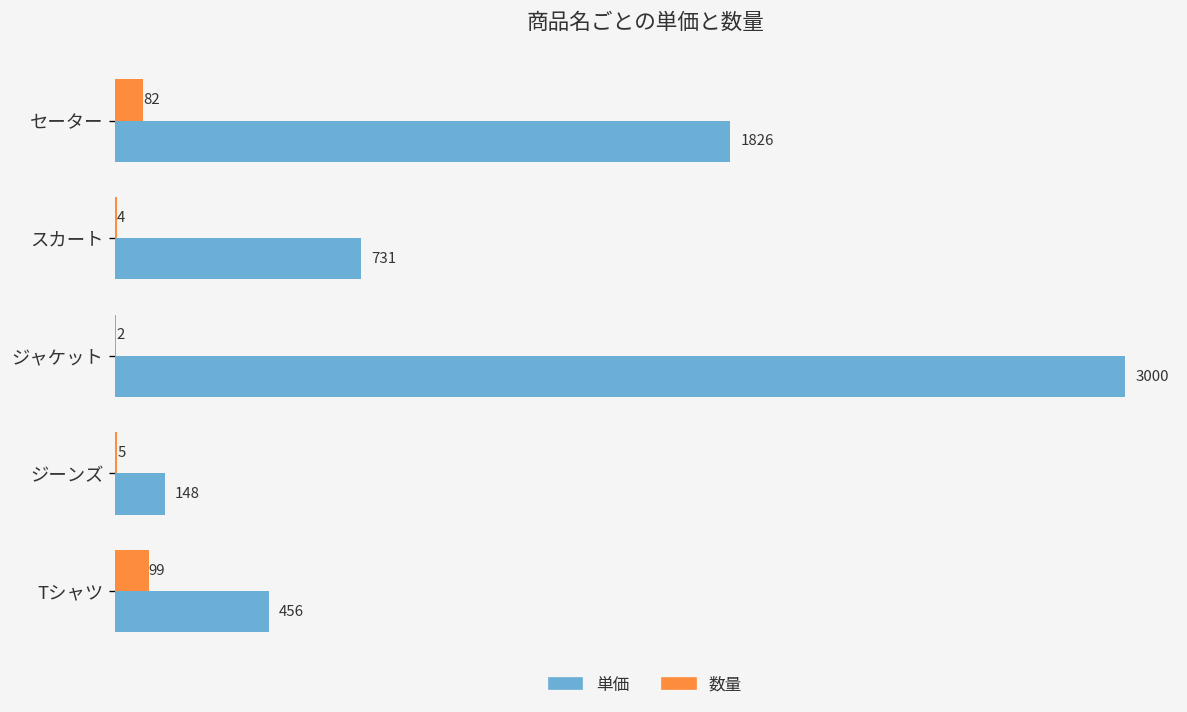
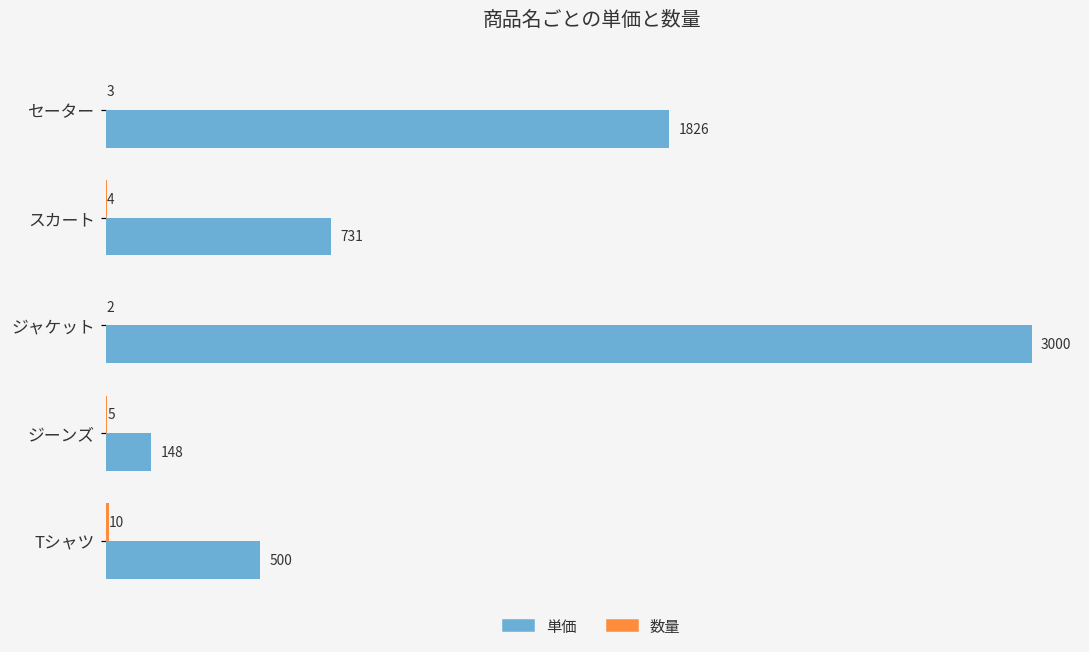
数量, セーター: 82 -> 3
数量, Tシャツ: 99 -> 10
単価, Tシャツ: 456 -> 500
